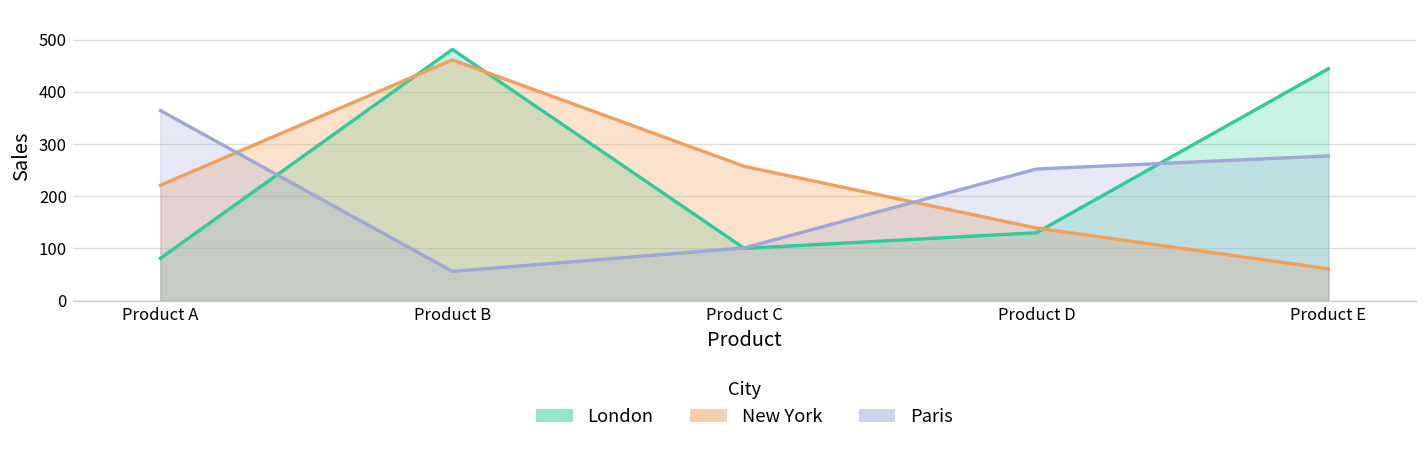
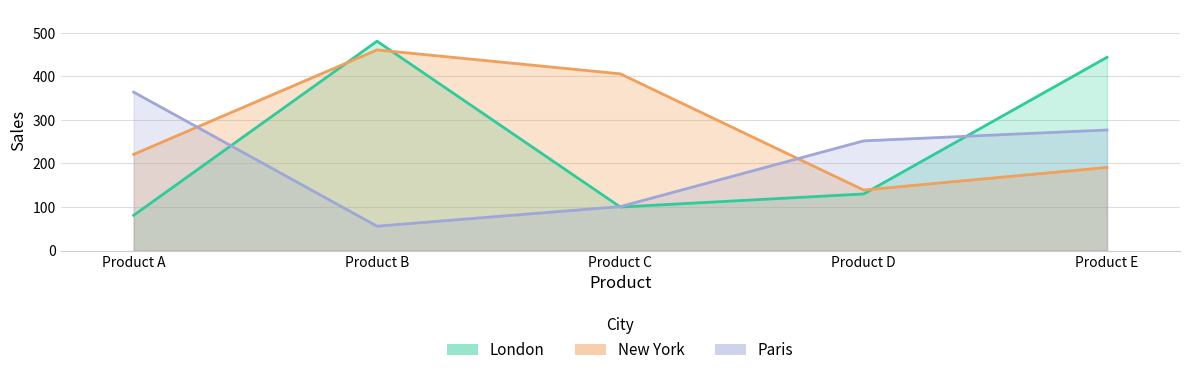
New York, Product C: 260 -> 410
New York, Product E: 60 -> 190
